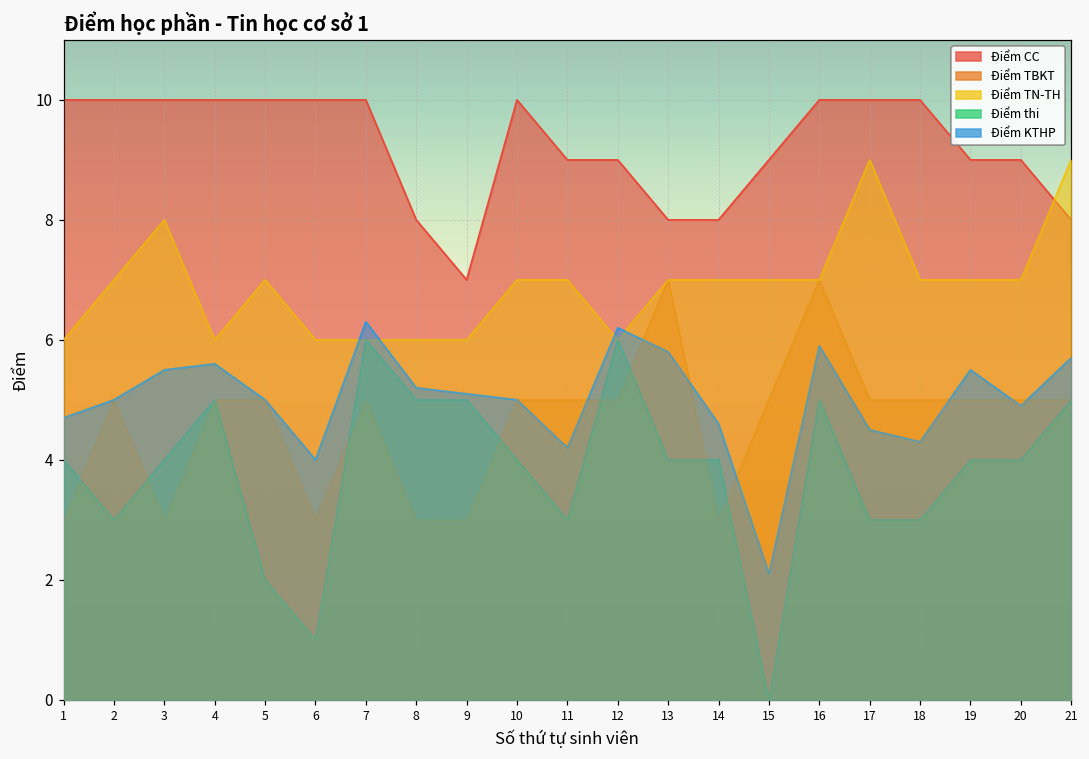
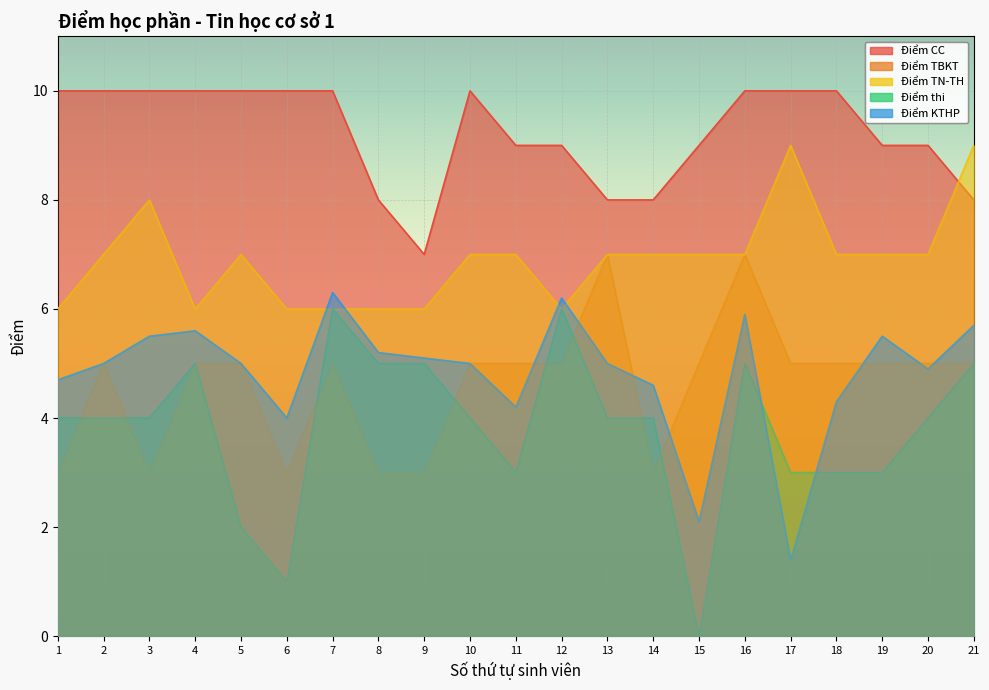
Điểm thi, 2: 3 -> 4
Điểm KTHP, 13: 5.8 -> 5.0
Điểm KTHP, 17: 4.5 -> 1.4
Điểm thi, 19: 4 -> 3
